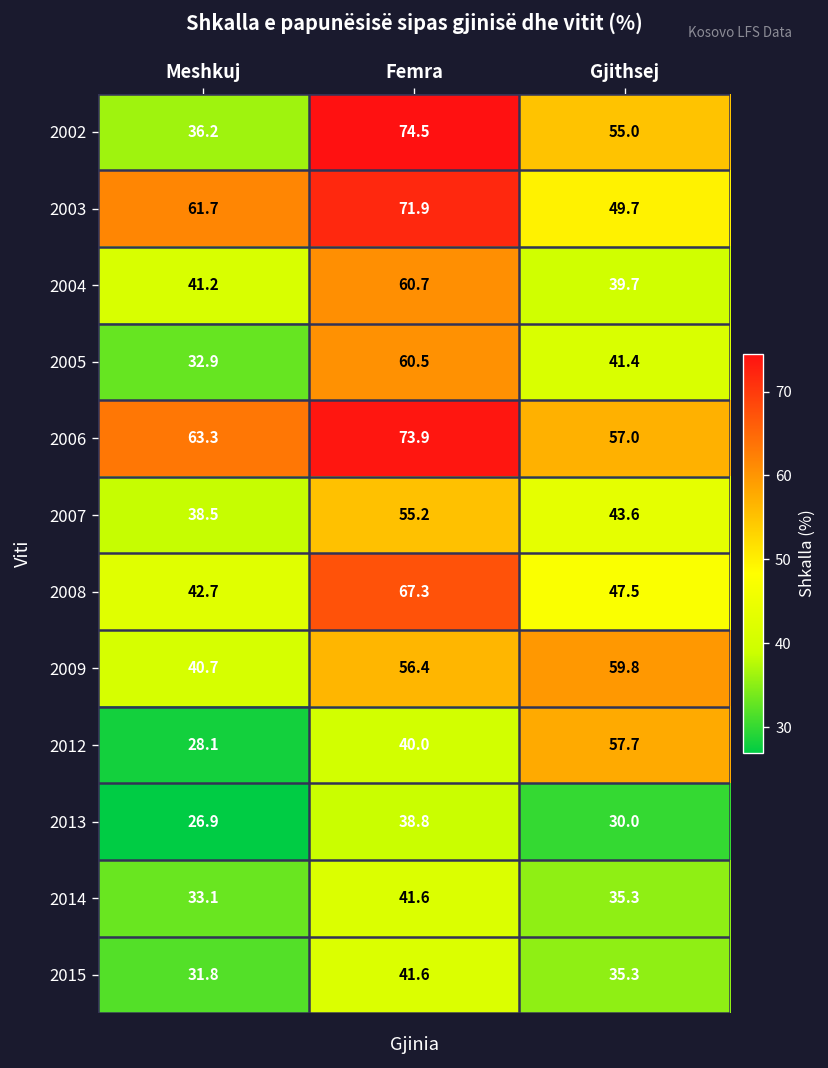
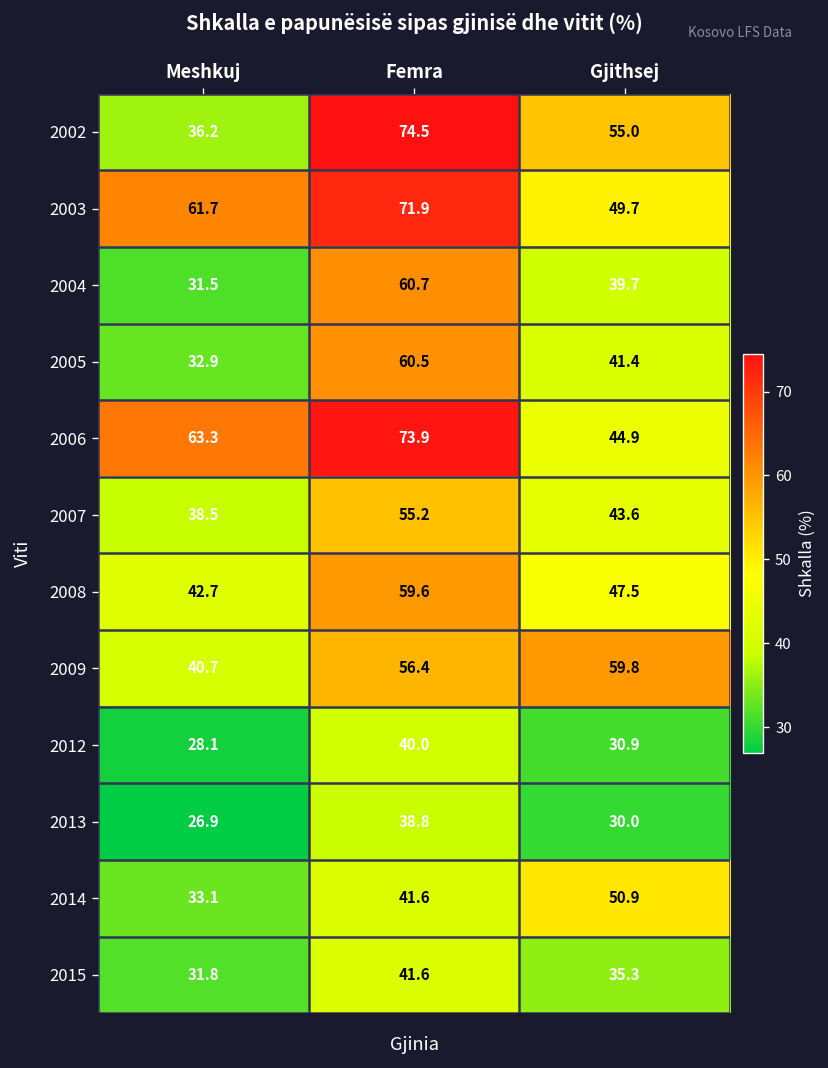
2004, Meshkuj: 41.2 -> 31.5
2006, Gjithsej: 57.0 -> 44.9
2008, Femra: 67.3 -> 59.6
2012, Gjithsej: 57.7 -> 30.9
2014, Gjithsej: 35.3 -> 50.9
